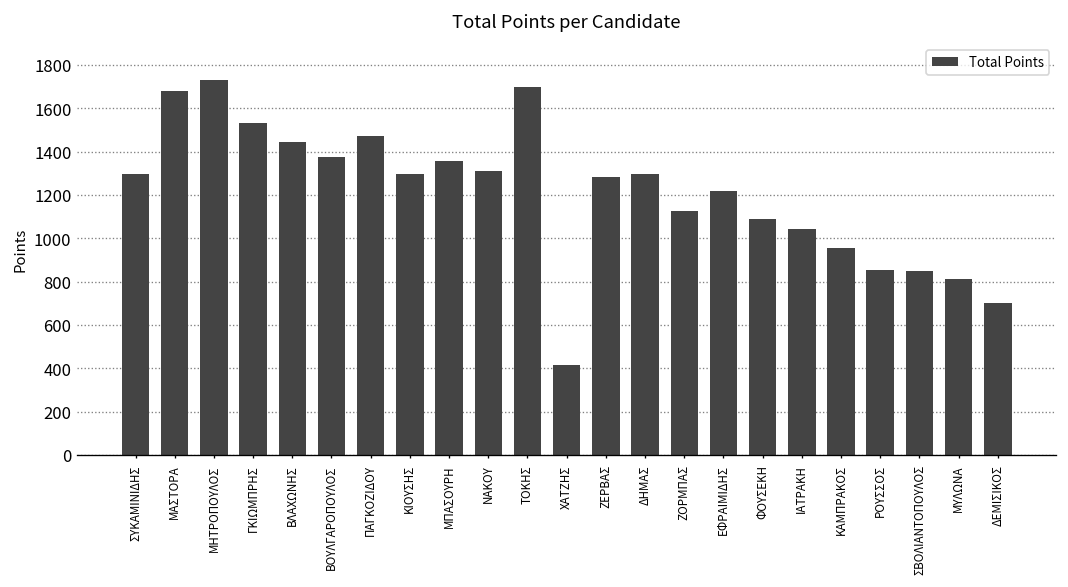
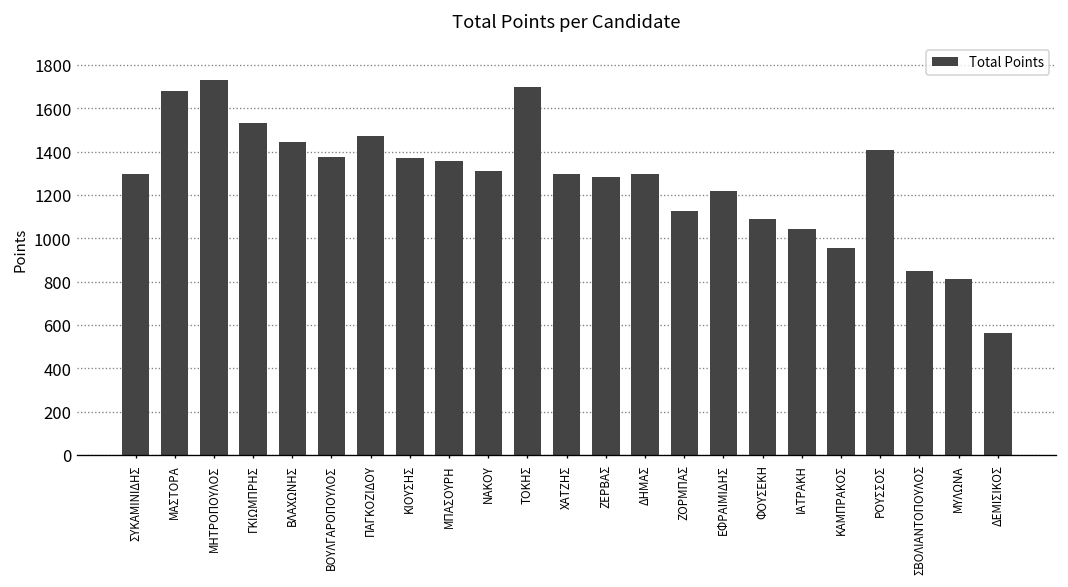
ΚΙΟΥΣΗΣ: 1300 -> 1370
ΧΑΤΖΗΣ: 420 -> 1300
ΡΟΥΣΣΟΣ: 860 -> 1410
ΔΕΜΙΣΙΚΟΣ: 700 -> 560
